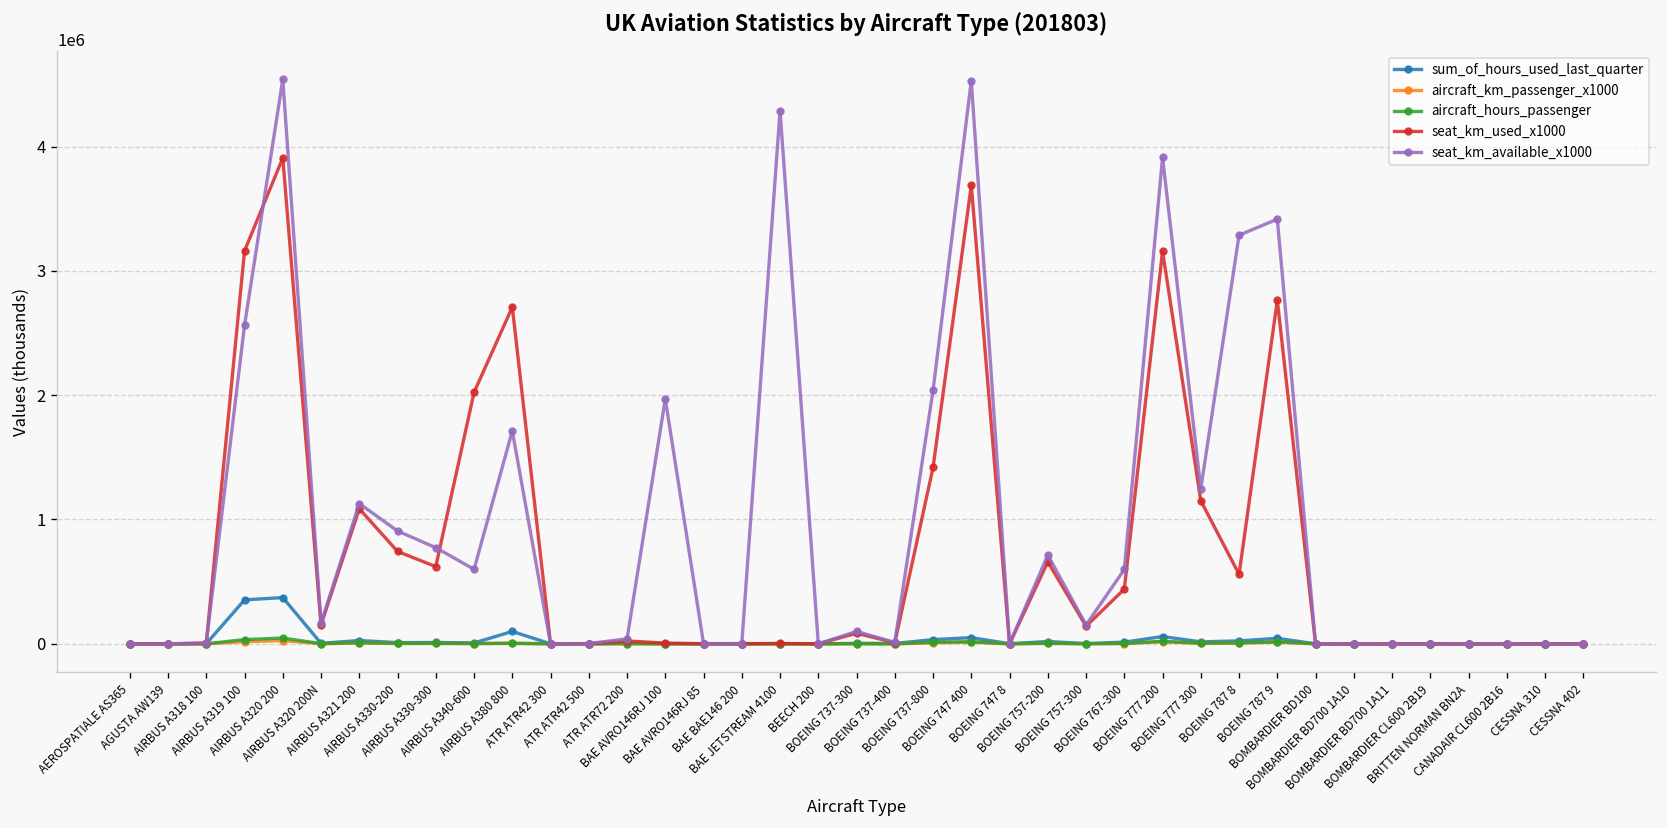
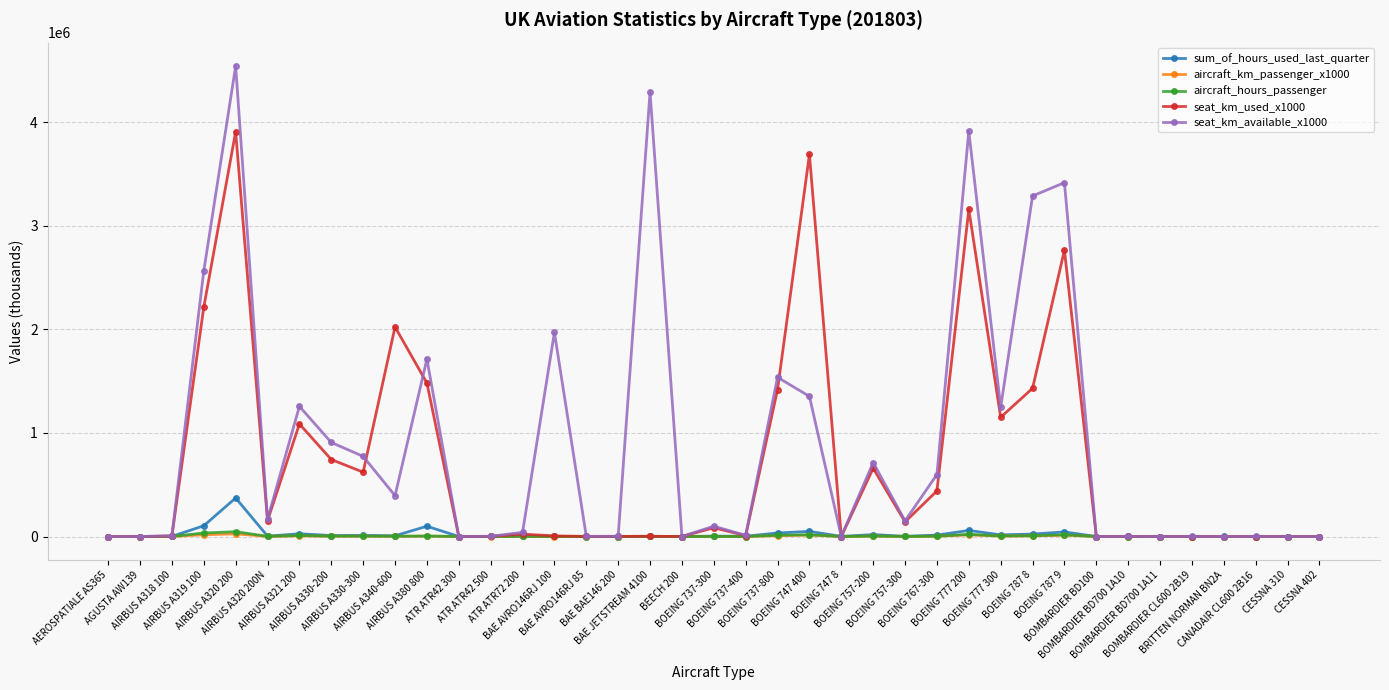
sum_of_hours_used_last_quarter, AIRBUS A319 100: 350000 -> 100000
seat_km_used_x1000, AIRBUS A319 100: 3160000 -> 2210000
seat_km_available_x1000, AIRBUS A321 200: 1130000 -> 1260000
seat_km_available_x1000, AIRBUS A340-600: 600000 -> 390000
seat_km_used_x1000, AIRBUS A380 800: 2710000 -> 1480000
seat_km_available_x1000, BOEING 737-800: 2040000 -> 1540000
seat_km_available_x1000, BOEING 747 400: 4530000 -> 1350000
seat_km_used_x1000, BOEING 787 8: 560000 -> 1430000
